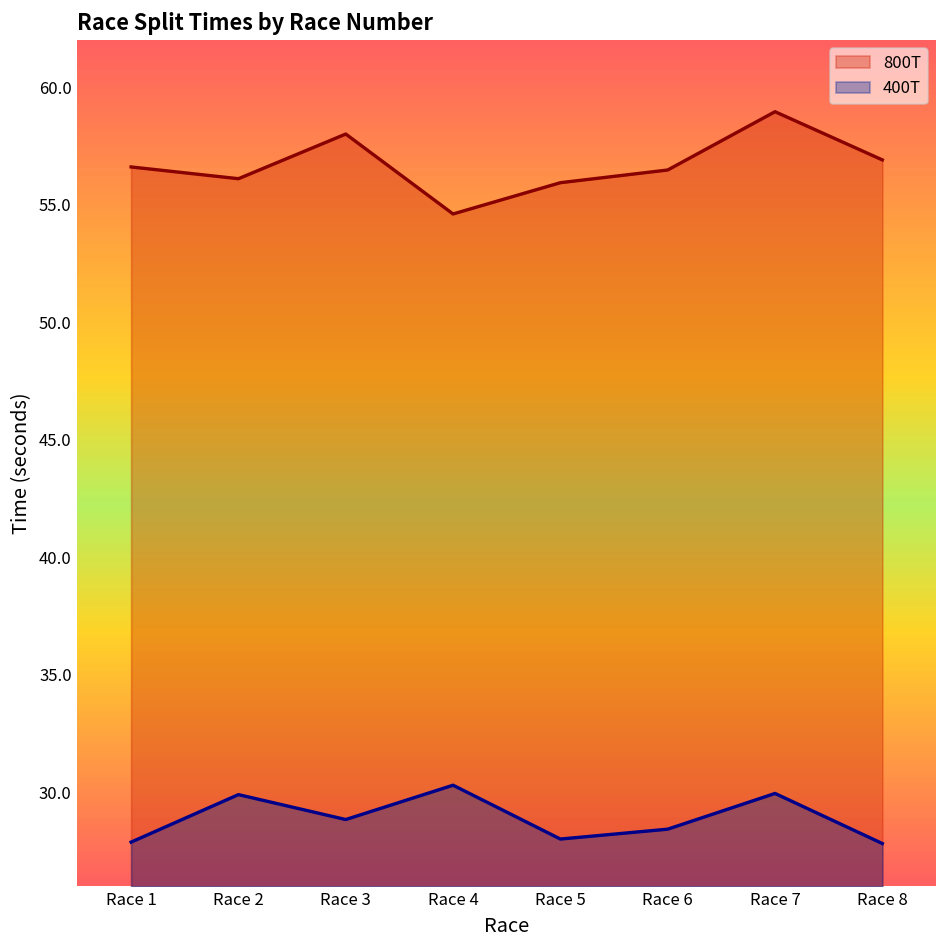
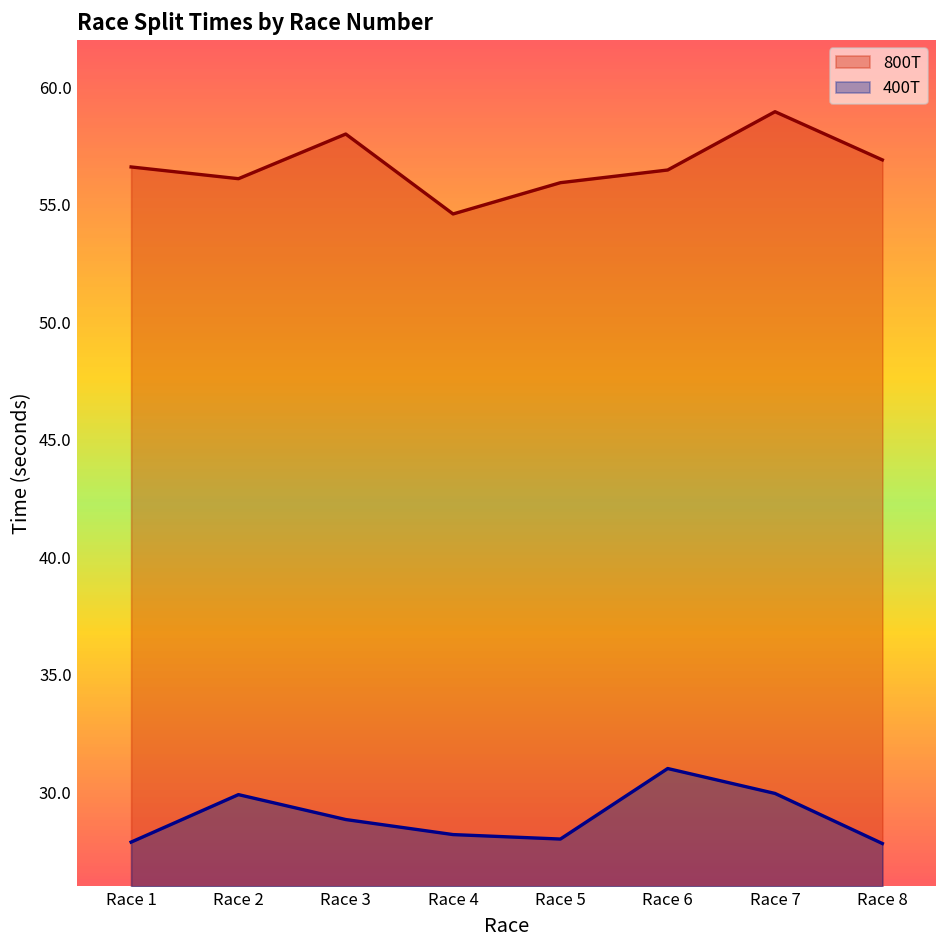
400T, Race 4: 30.3 -> 28.2
400T, Race 6: 28.4 -> 31.0
